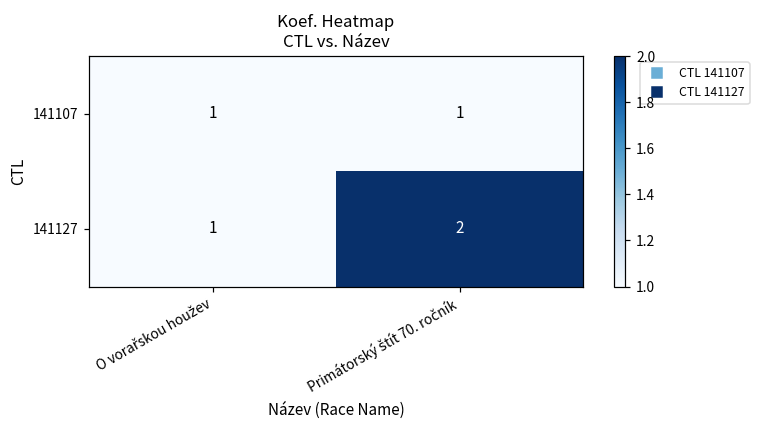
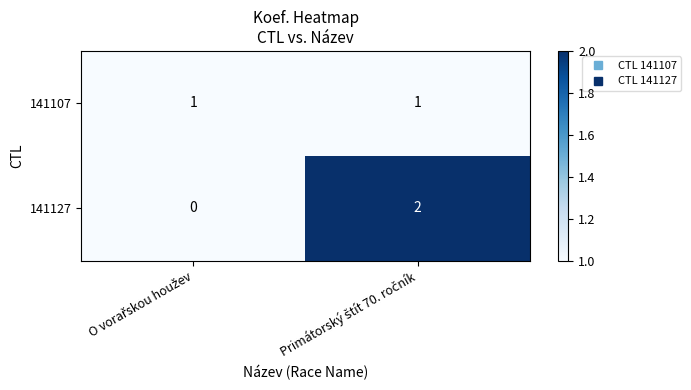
141127, O vorařskou houžev: 1 -> 0
